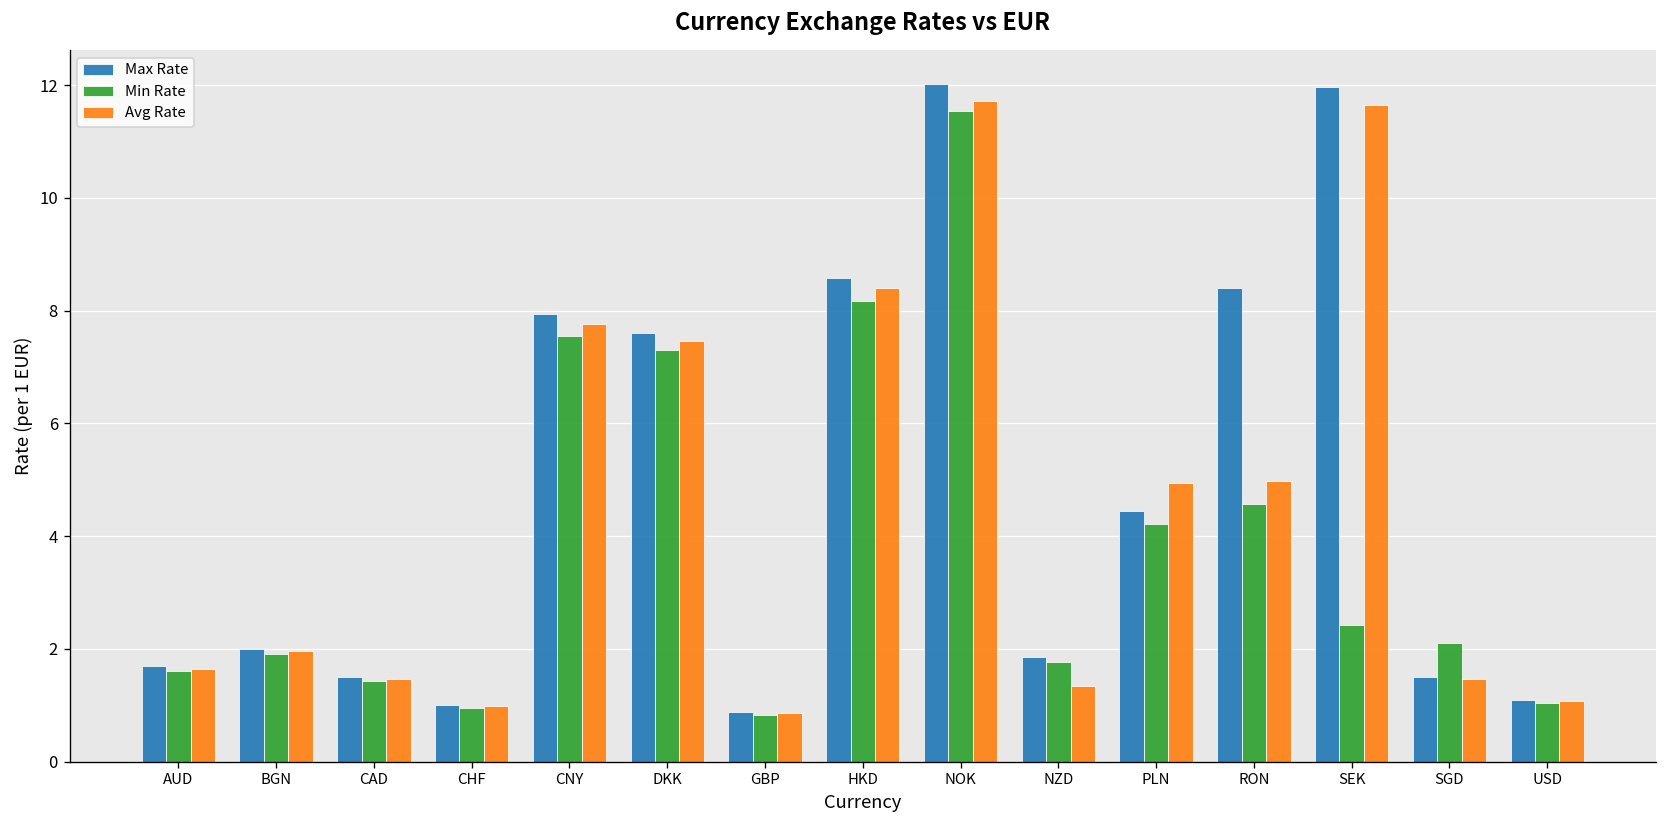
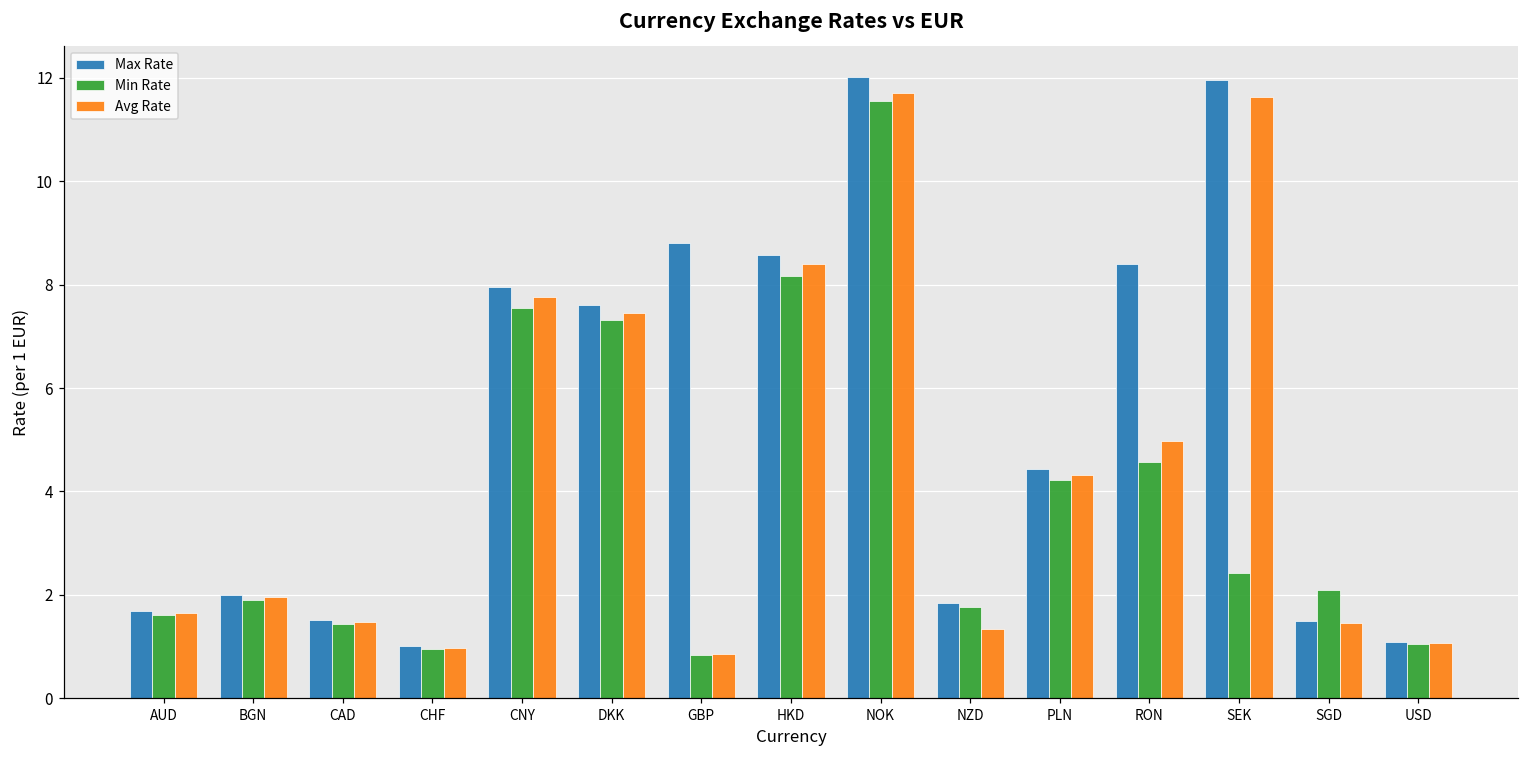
Max Rate, GBP: 0.9 -> 8.8
Avg Rate, PLN: 4.9 -> 4.3
